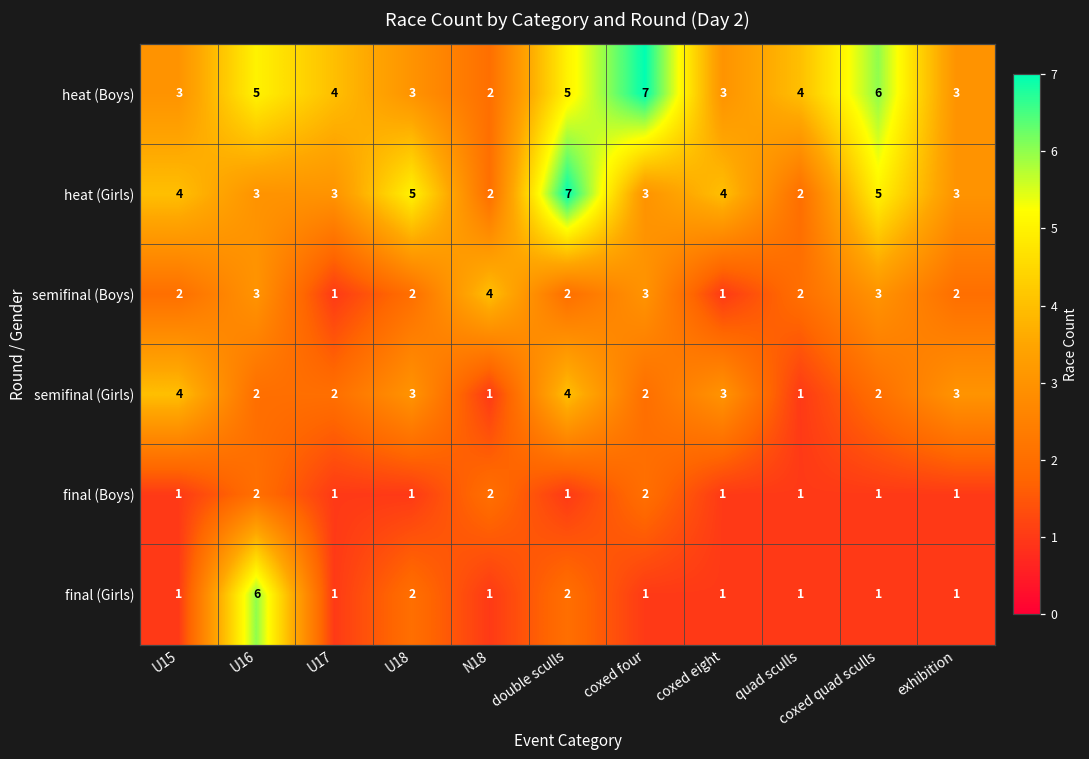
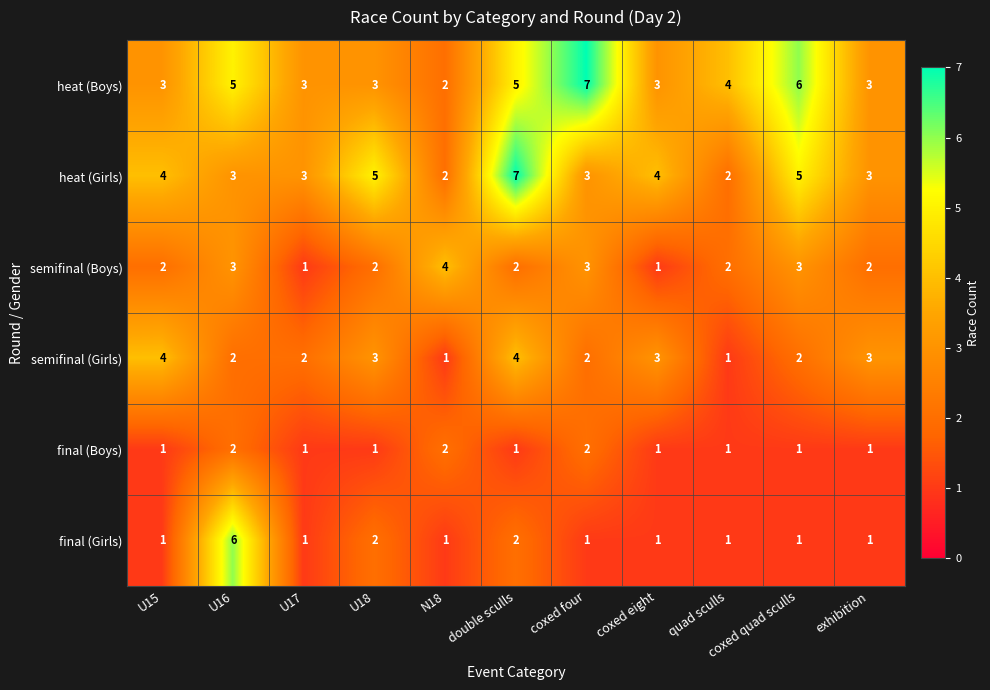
heat (Boys), U17: 4 -> 3
